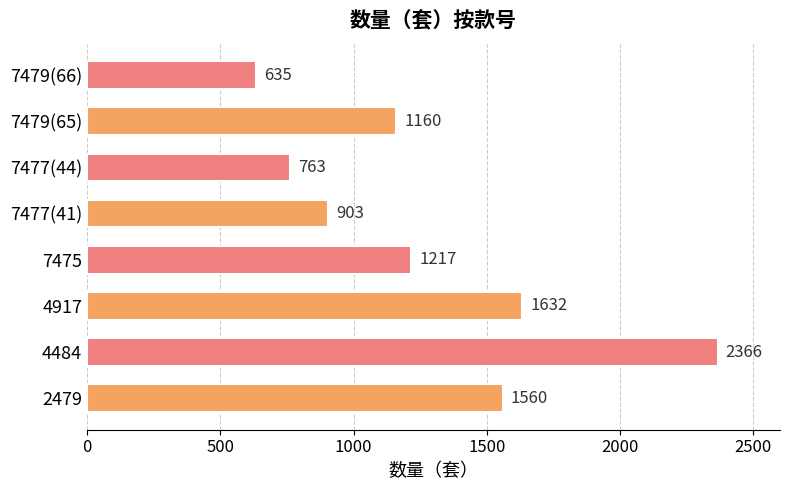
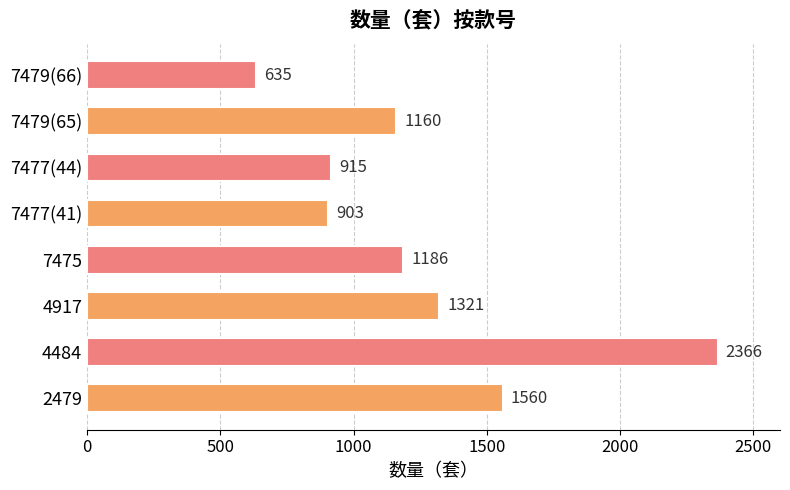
7477(44): 763 -> 915
7475: 1217 -> 1186
4917: 1632 -> 1321
